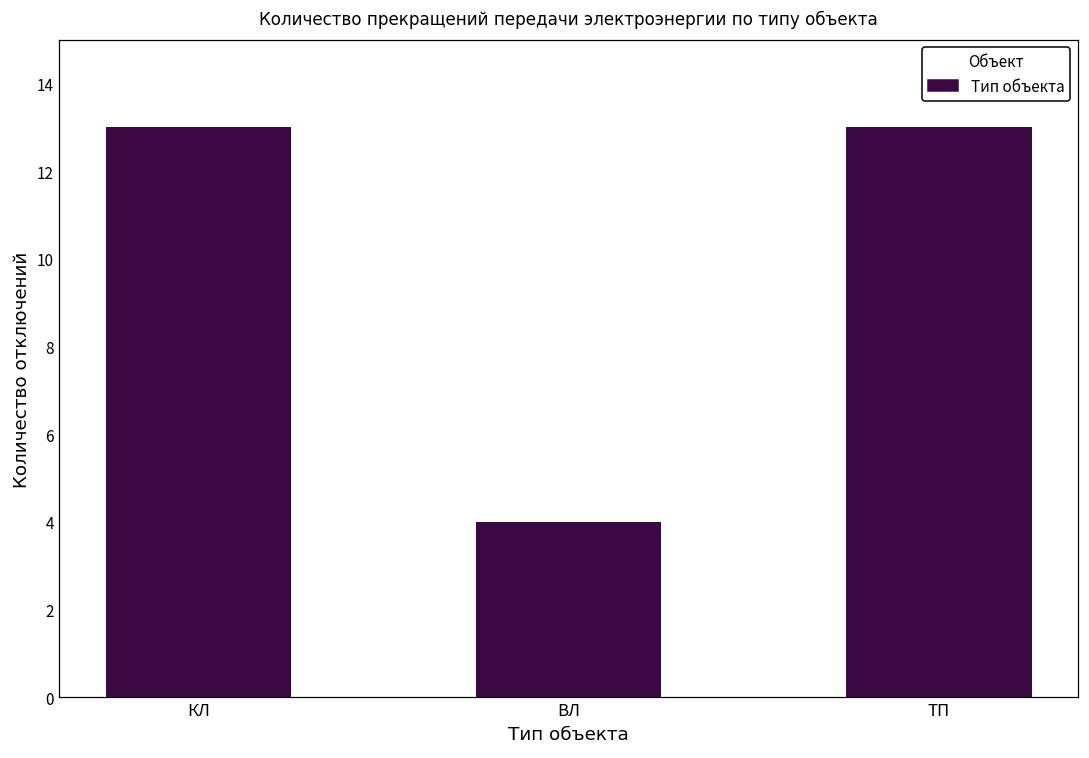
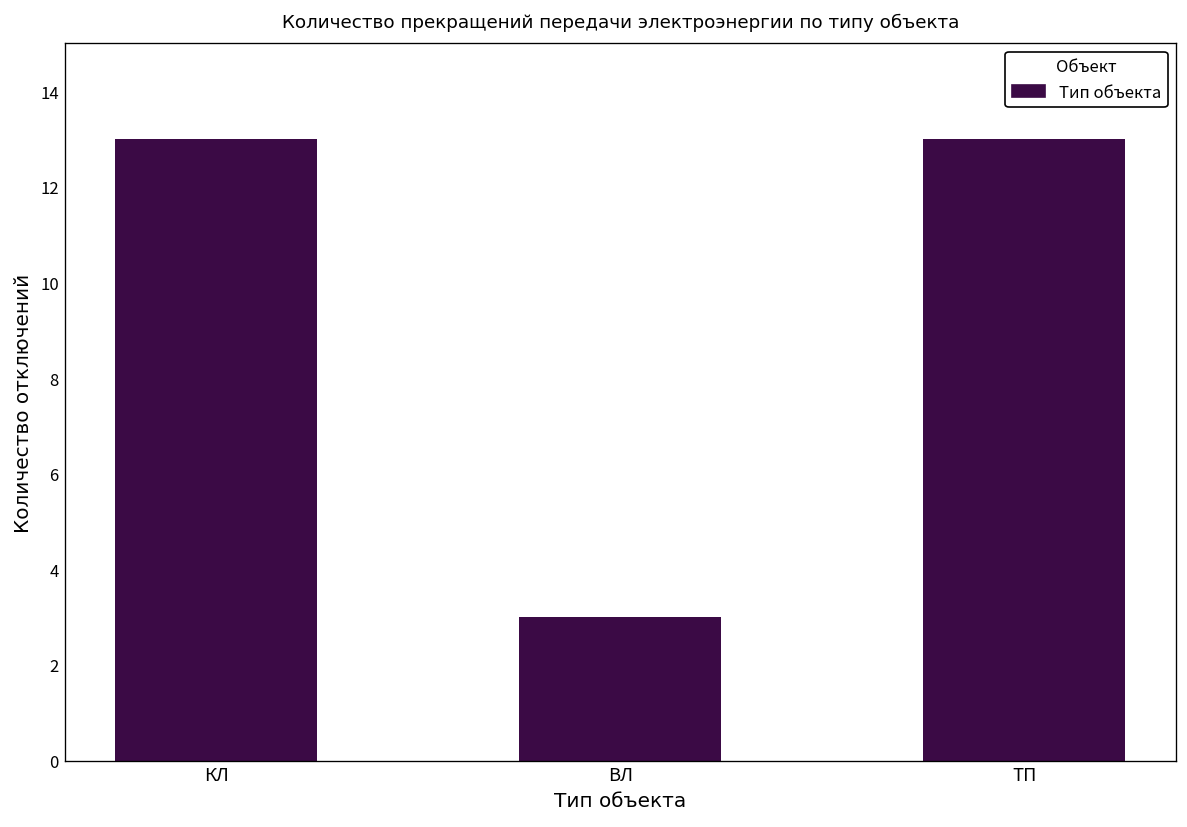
ВЛ: 4 -> 3
